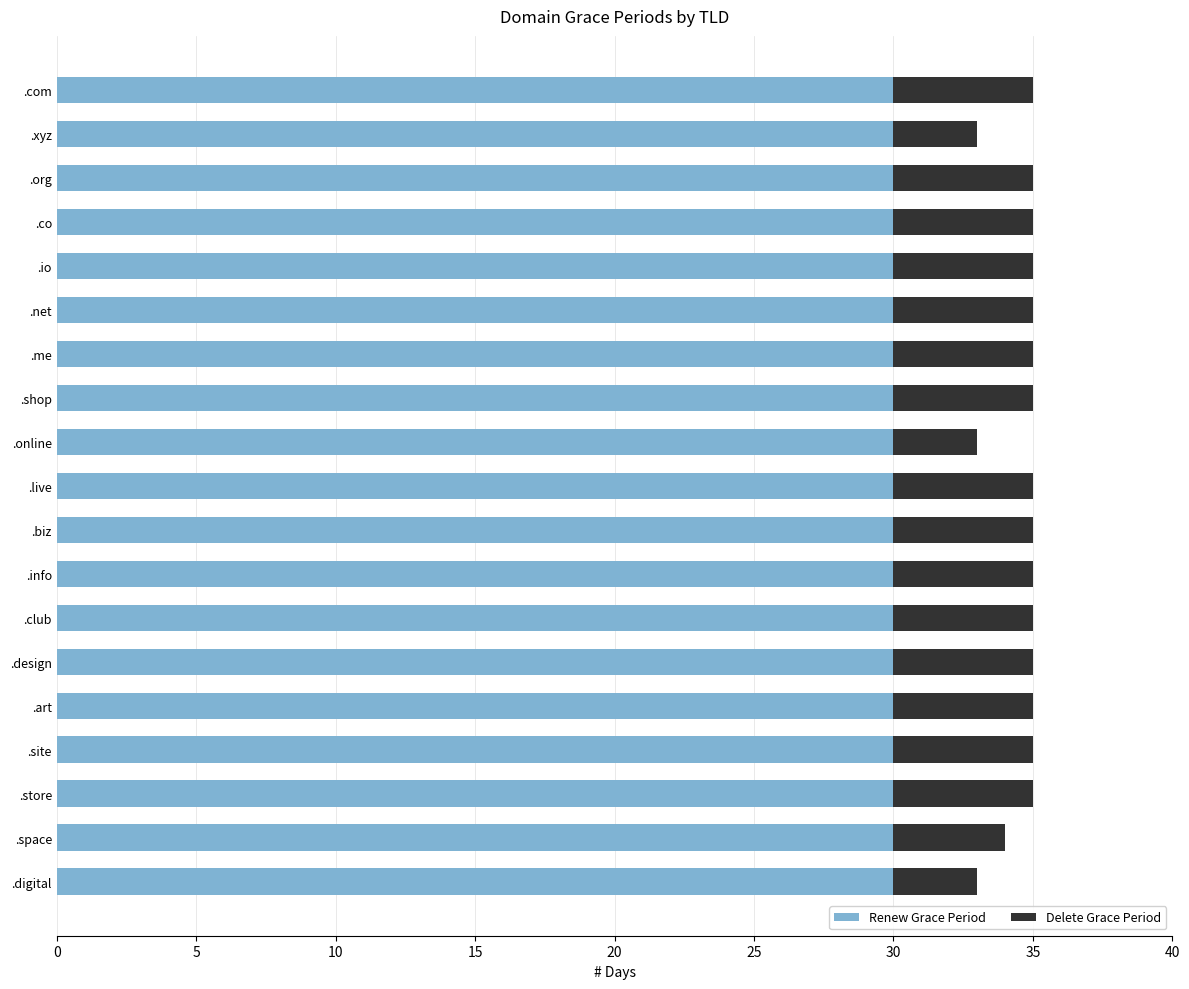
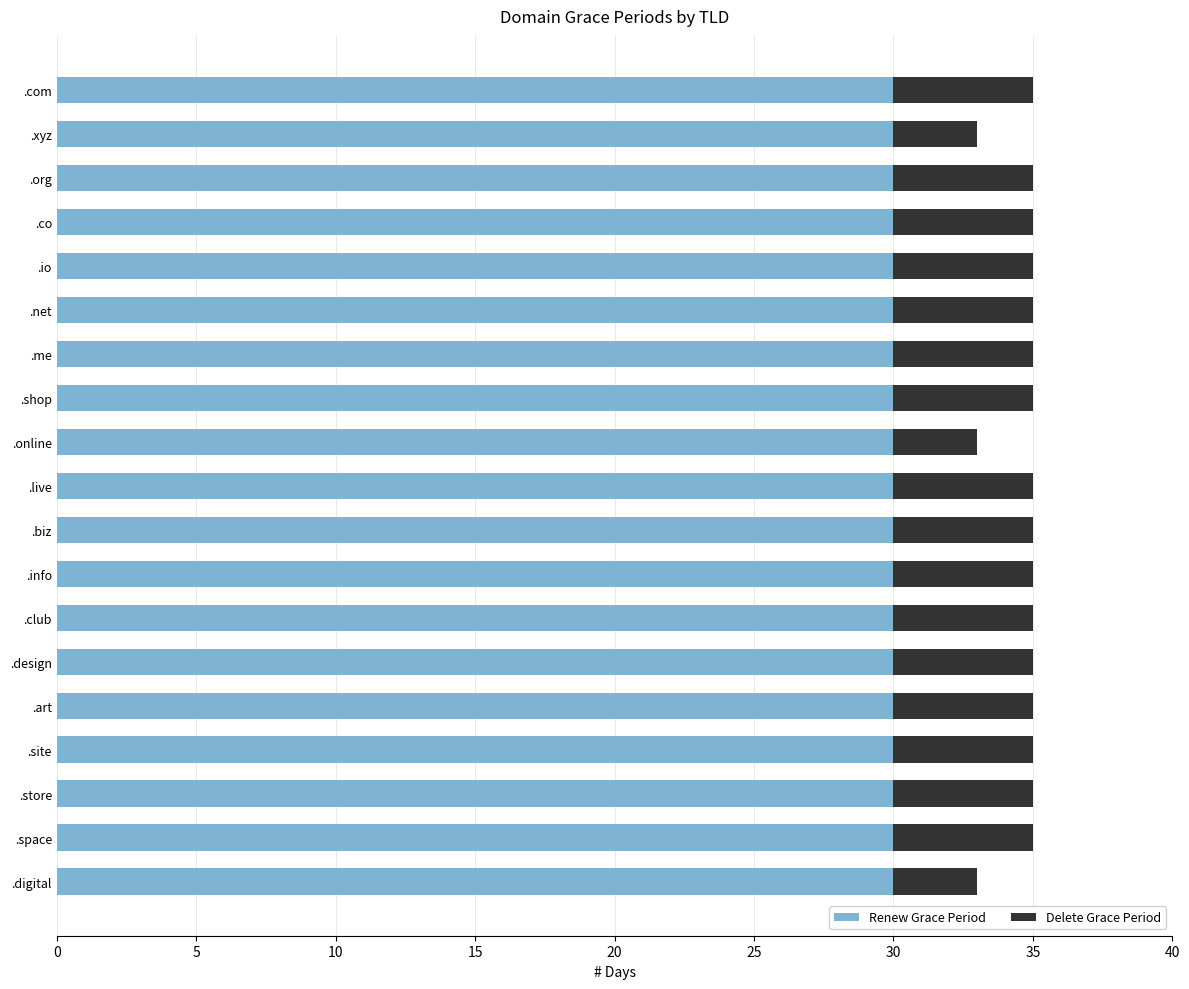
Delete Grace Period, .space: 4 -> 5
